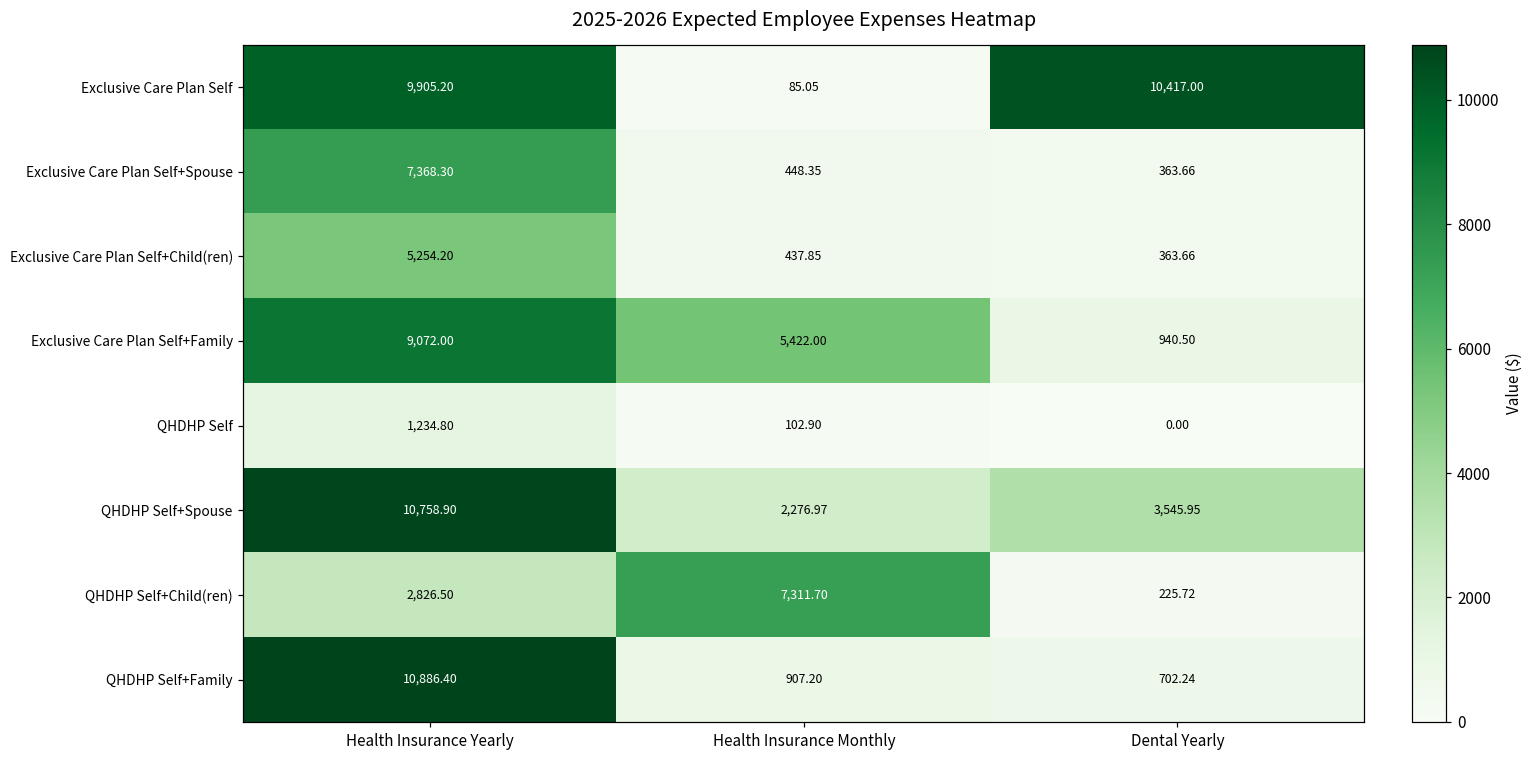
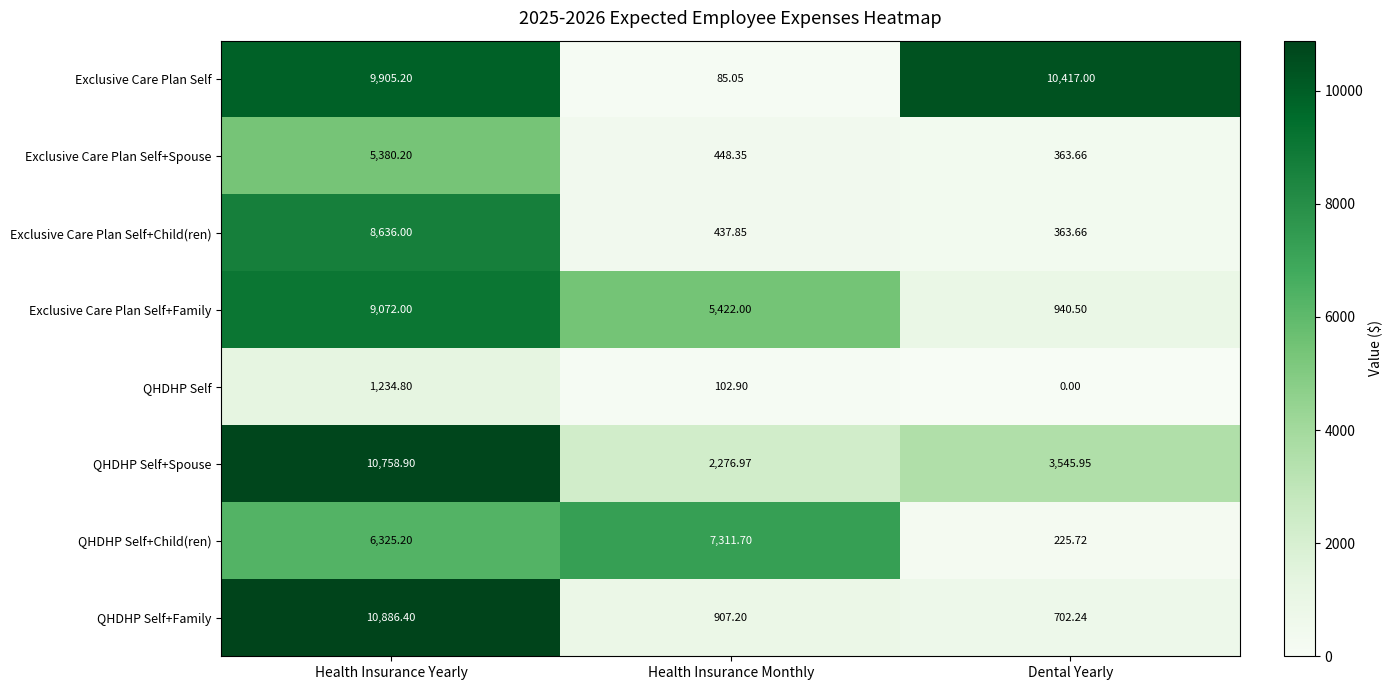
Exclusive Care Plan Self+Spouse, Health Insurance Yearly: 7,368.30 -> 5,380.20
Exclusive Care Plan Self+Child(ren), Health Insurance Yearly: 5,254.20 -> 8,636.00
QHDHP Self+Child(ren), Health Insurance Yearly: 2,826.50 -> 6,325.20
